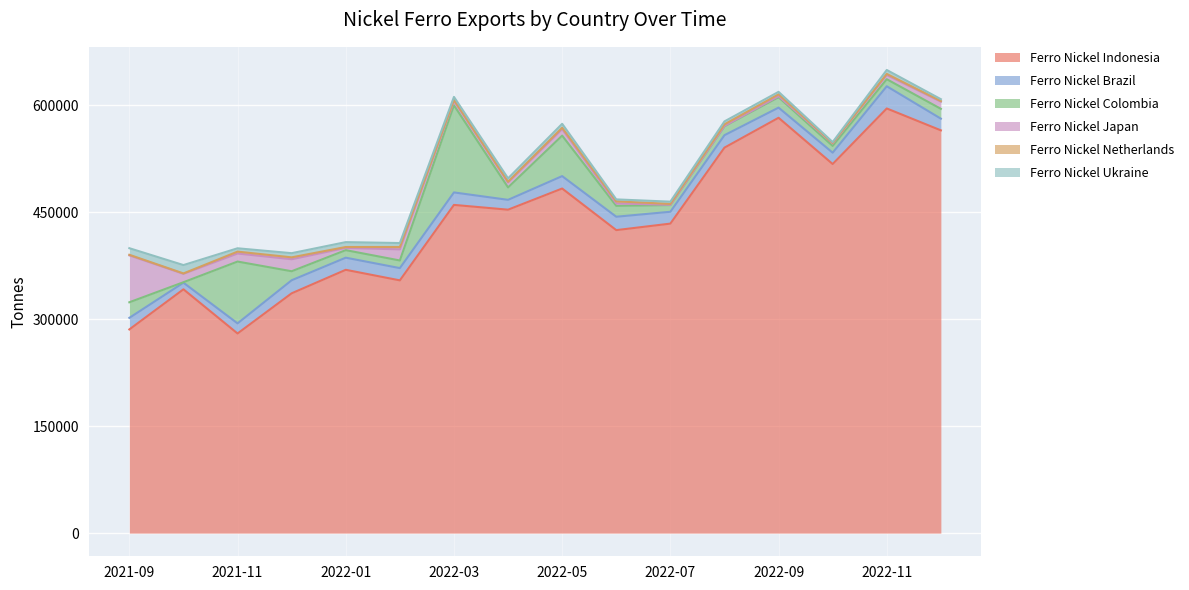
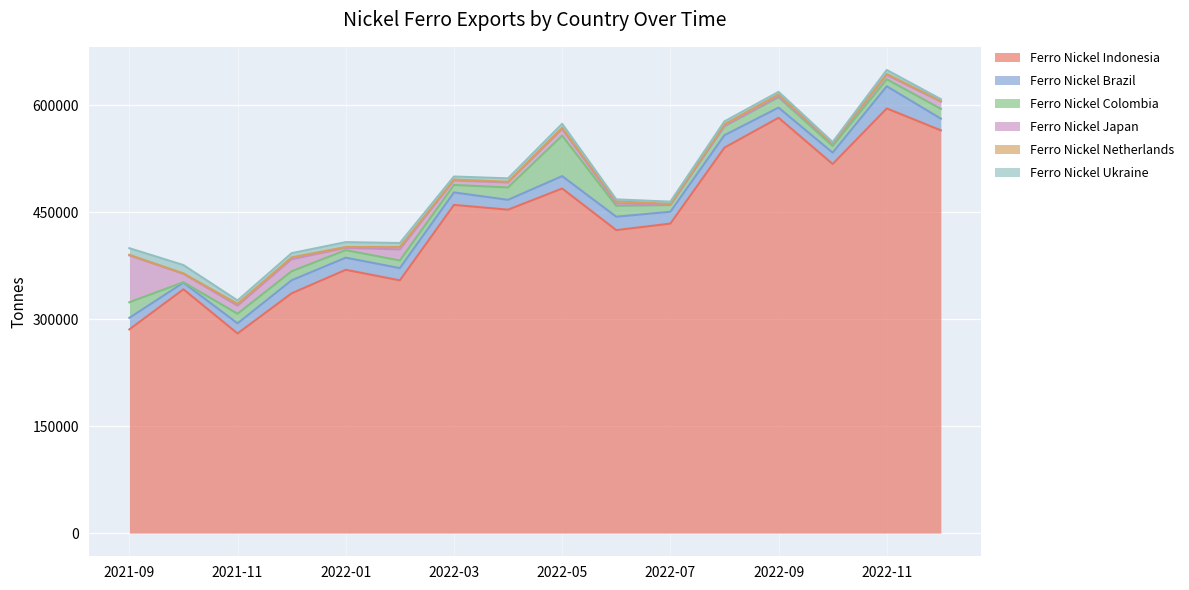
Ferro Nickel Colombia, 2021-11: 90000 -> 10000
Ferro Nickel Colombia, 2022-03: 120000 -> 10000
